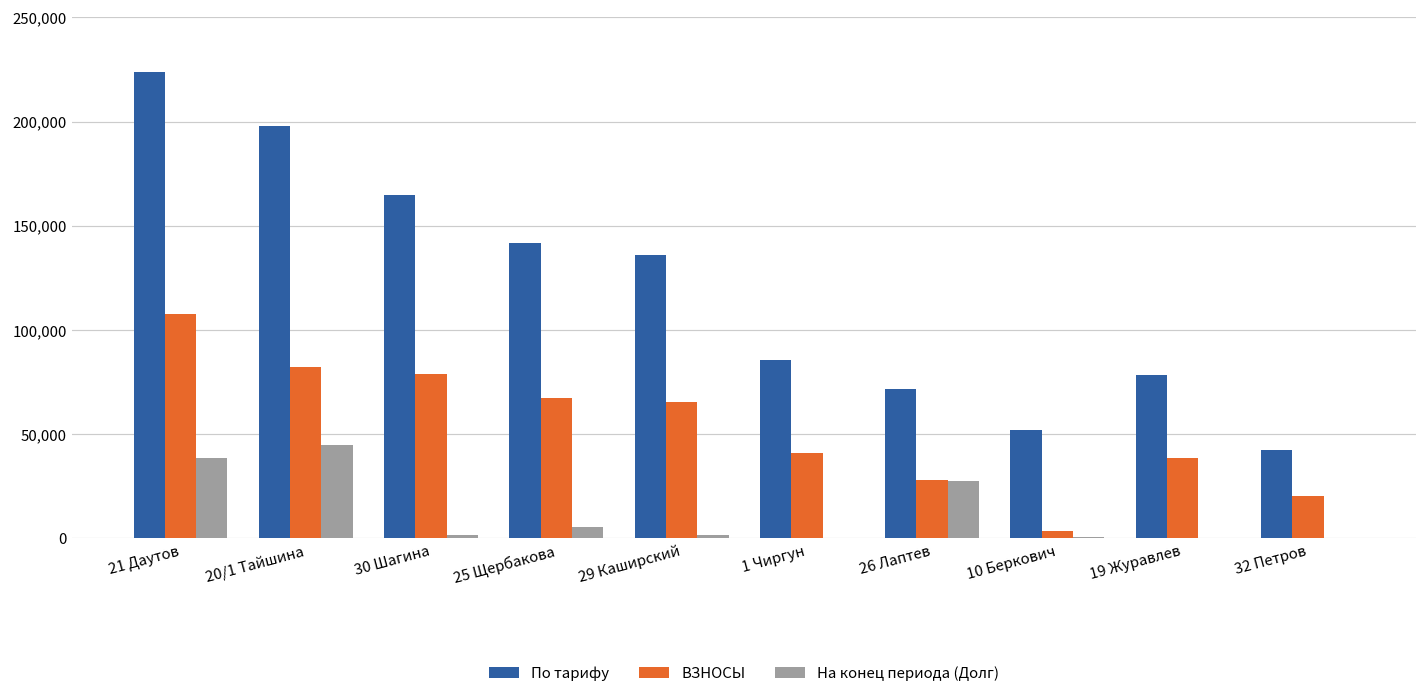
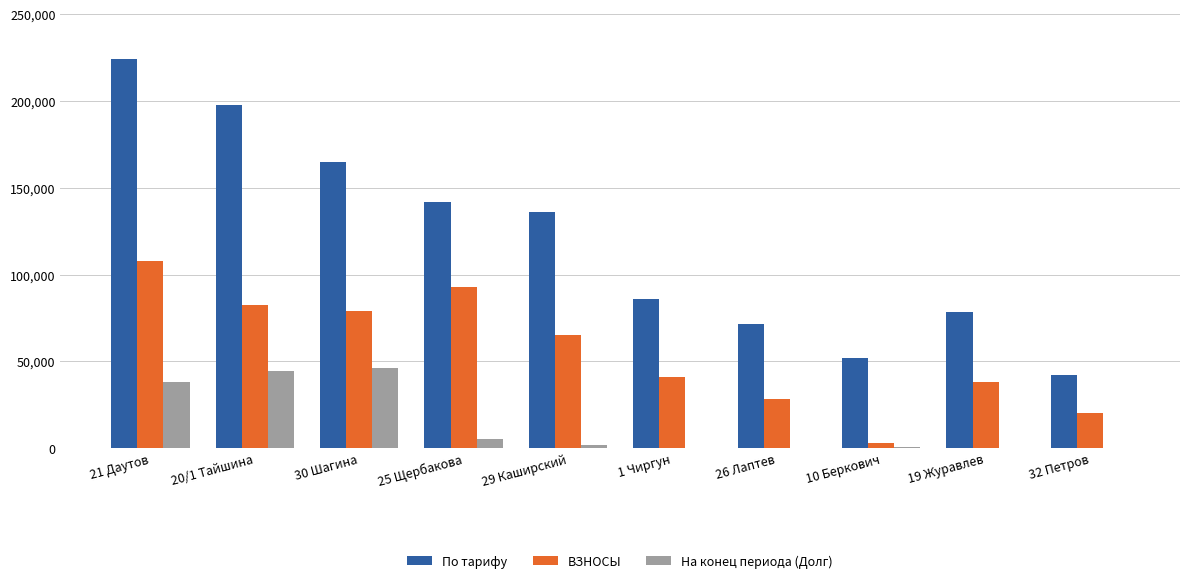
На конец периода (Долг), 30 Шагина: 2,000 -> 46,000
ВЗНОСЫ, 25 Щербакова: 67,000 -> 93,000
На конец периода (Долг), 26 Лаптев: 28,000 -> 0
